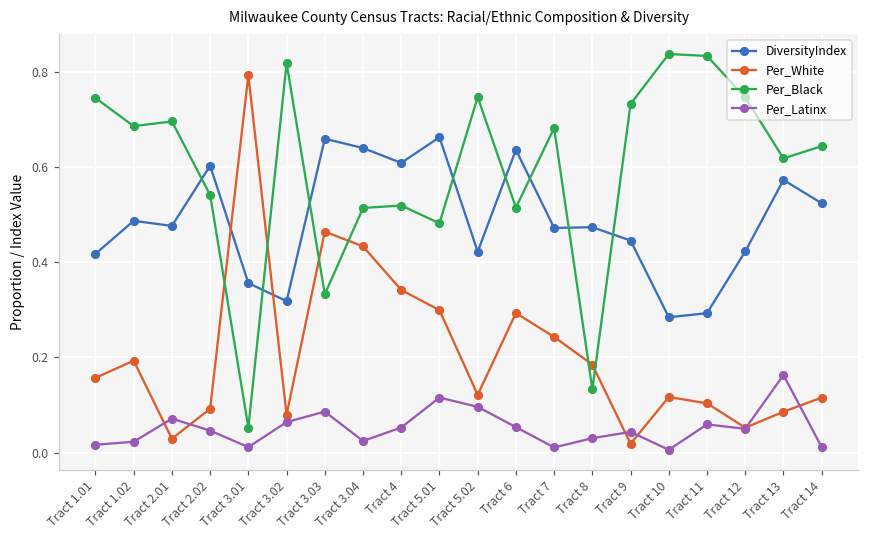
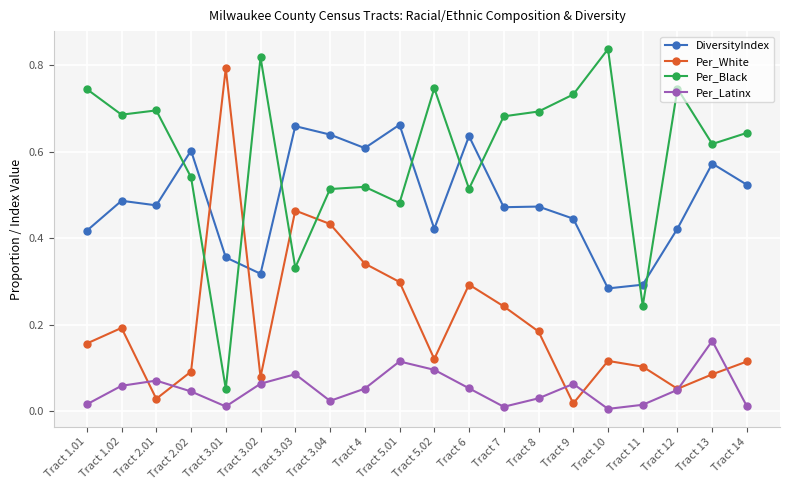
Per_Latinx, Tract 1.02: 0.02 -> 0.06
Per_Black, Tract 8: 0.13 -> 0.69
Per_Latinx, Tract 9: 0.04 -> 0.06
Per_Black, Tract 11: 0.83 -> 0.24
Per_Latinx, Tract 11: 0.06 -> 0.02
